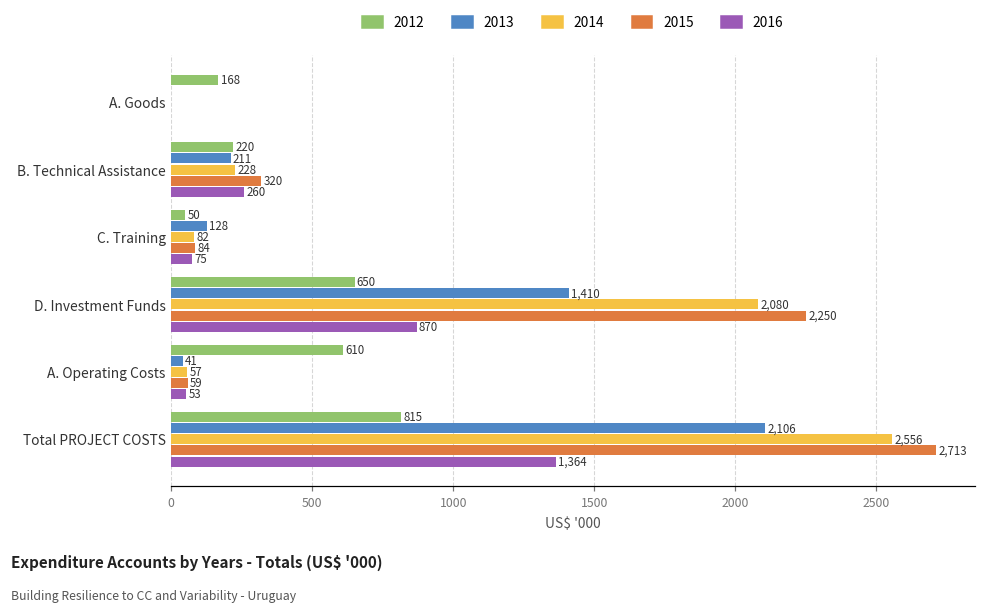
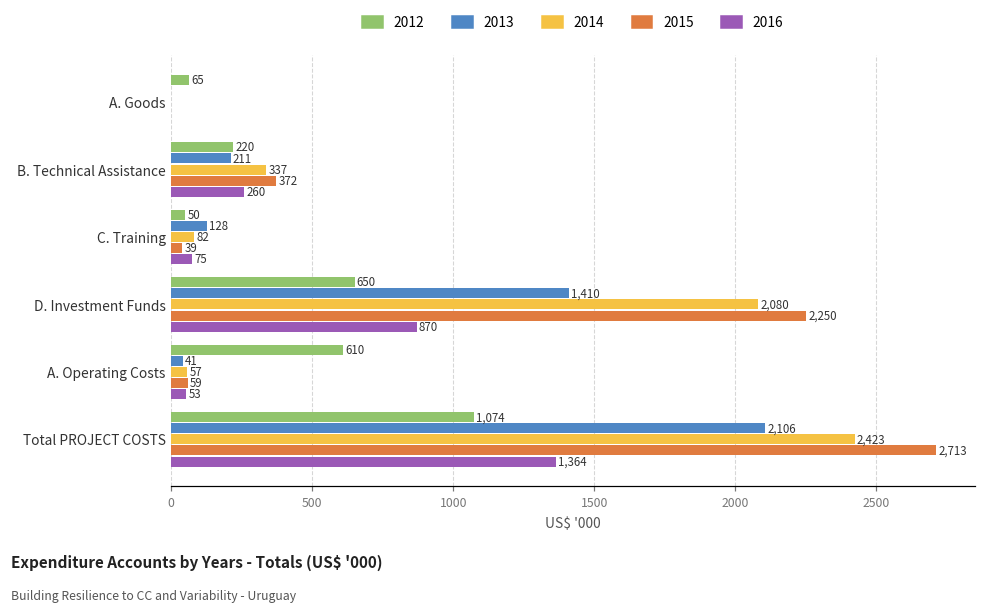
2012, A. Goods: 168 -> 65
2014, B. Technical Assistance: 228 -> 337
2015, B. Technical Assistance: 320 -> 372
2015, C. Training: 84 -> 39
2012, Total PROJECT COSTS: 815 -> 1,074
2014, Total PROJECT COSTS: 2,556 -> 2,423
